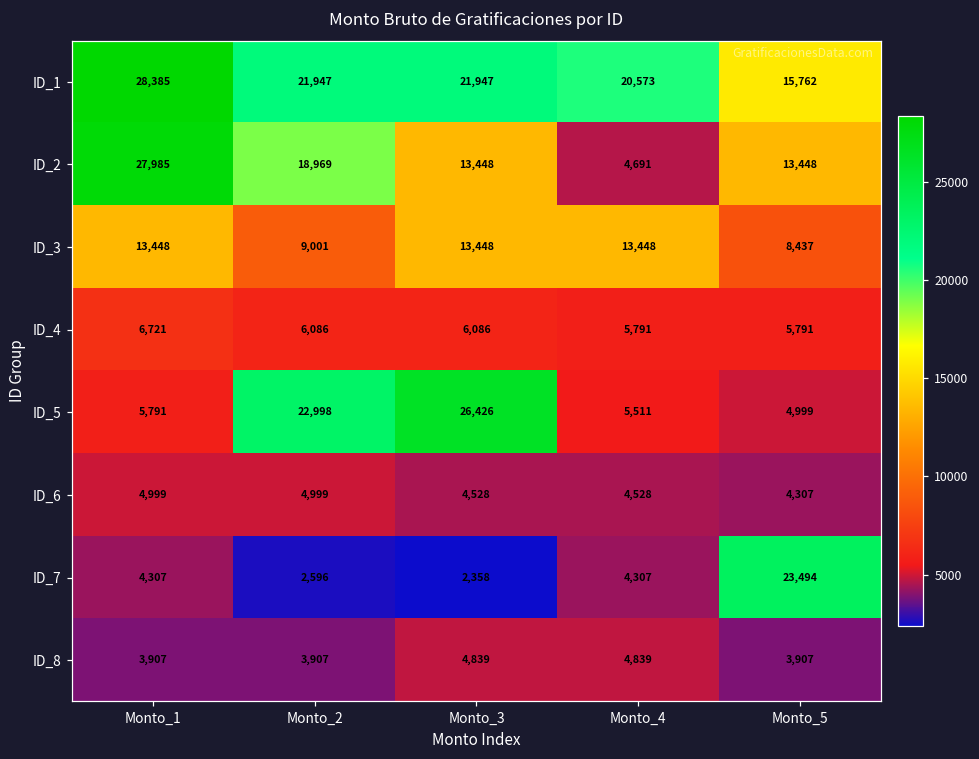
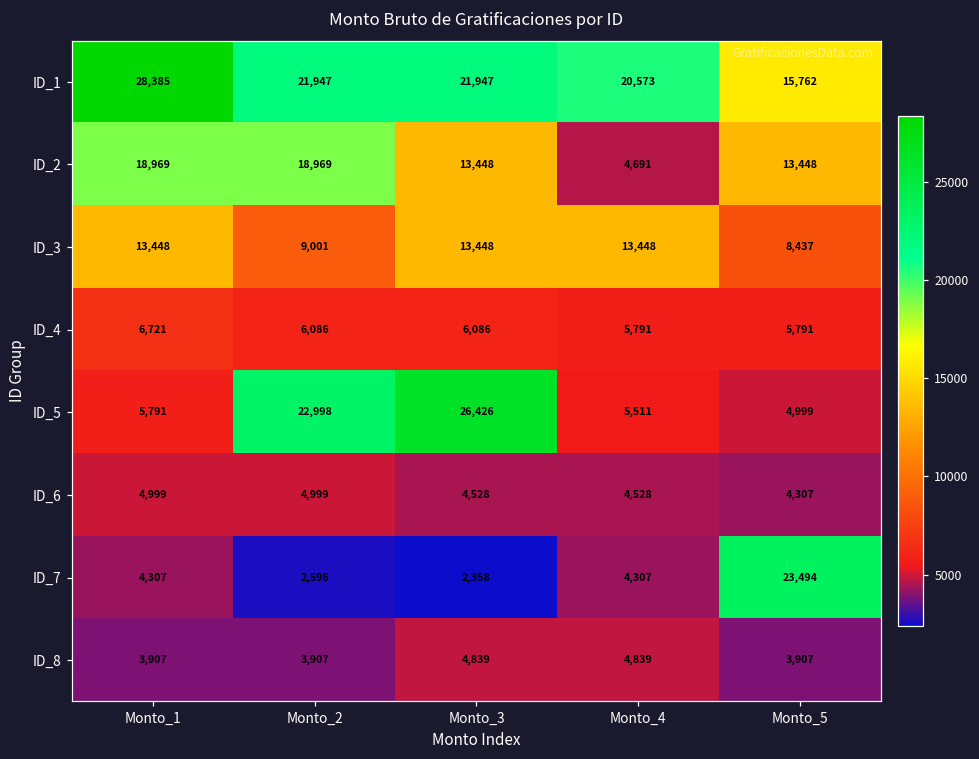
ID_2, Monto_1: 27,985 -> 18,969
